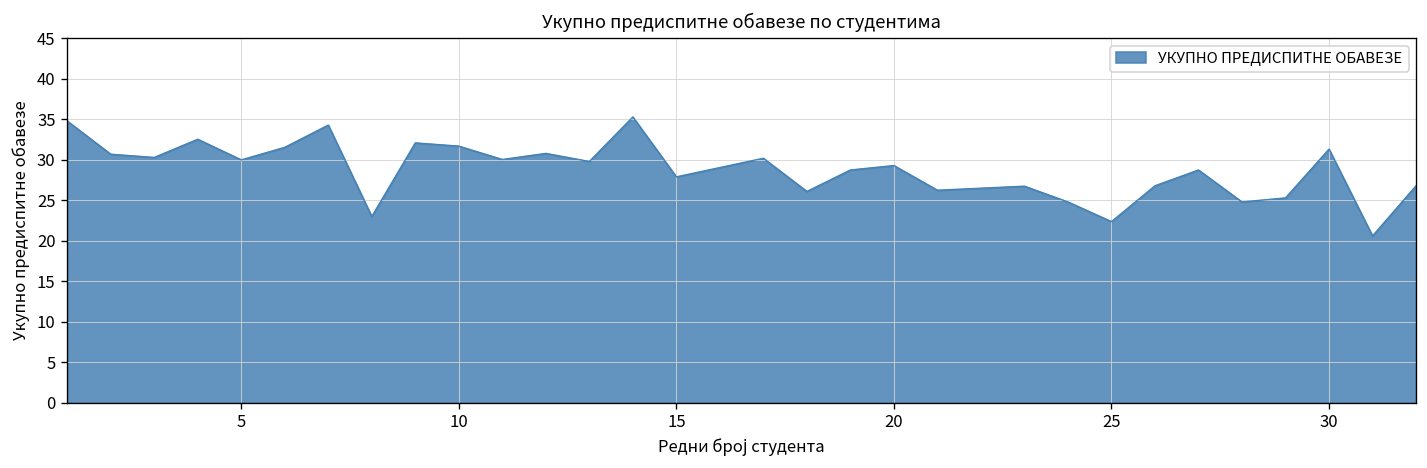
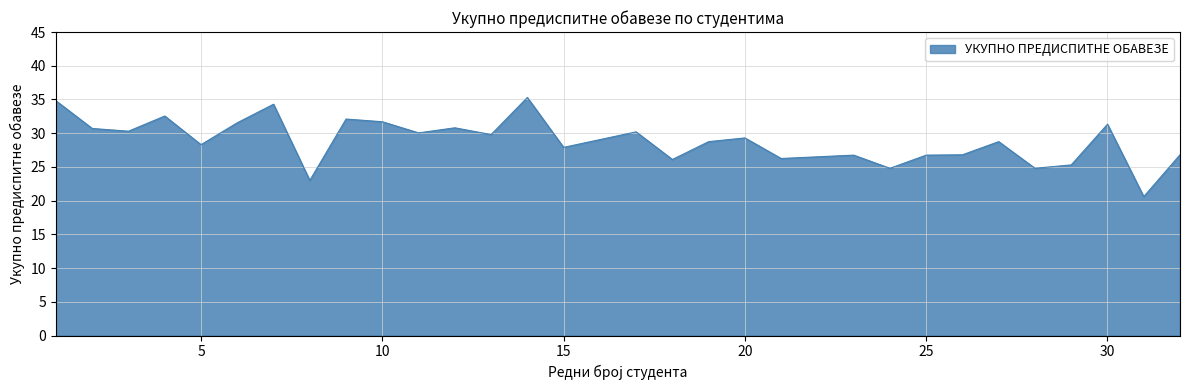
5: 30 -> 28
25: 22 -> 27
